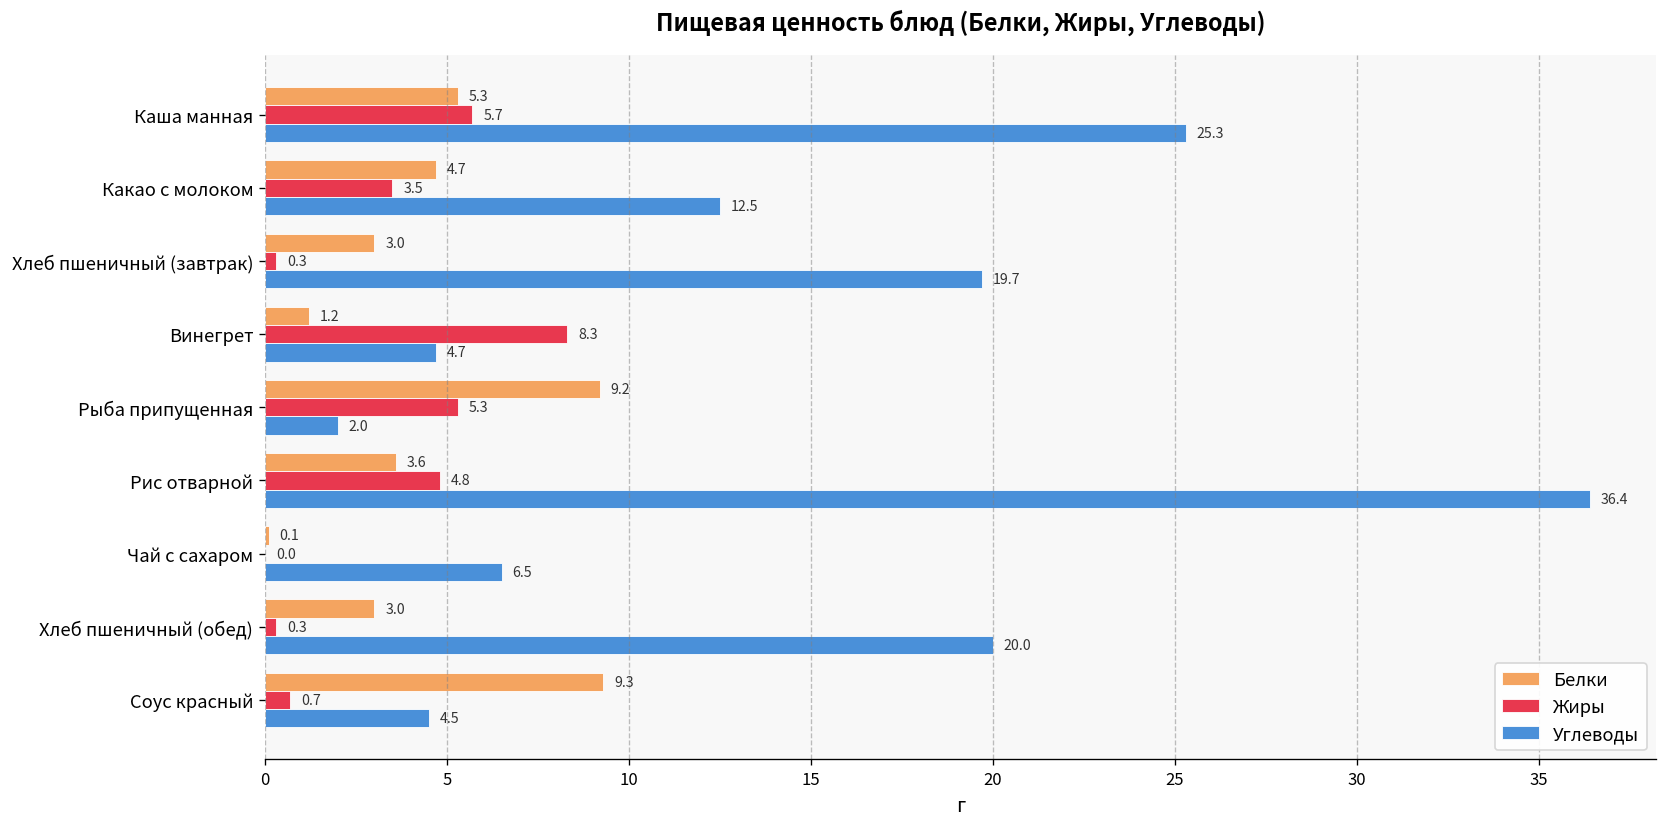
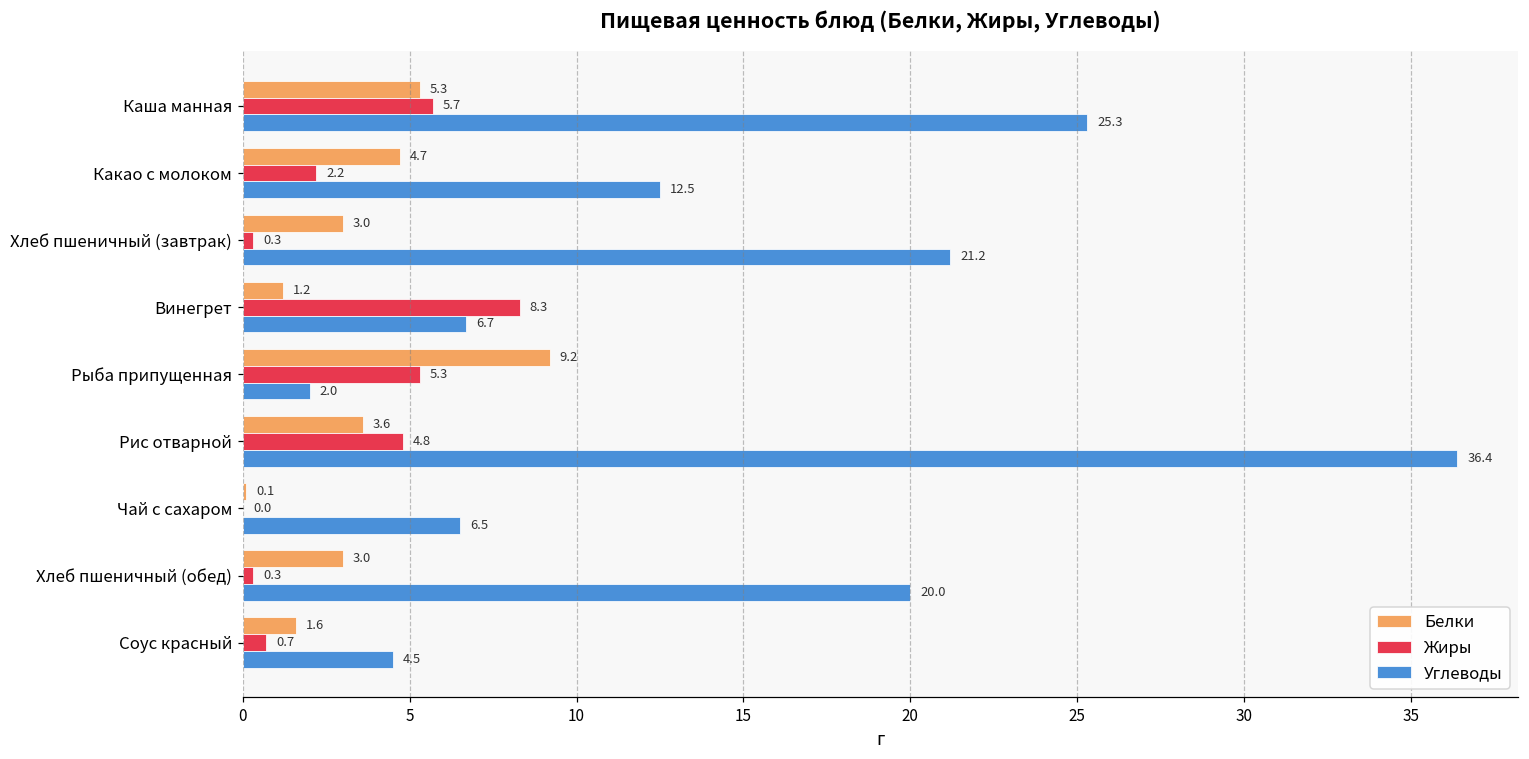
Жиры, Какао с молоком: 3.5 -> 2.2
Углеводы, Хлеб пшеничный (завтрак): 19.7 -> 21.2
Углеводы, Винегрет: 4.7 -> 6.7
Белки, Соус красный: 9.3 -> 1.6
